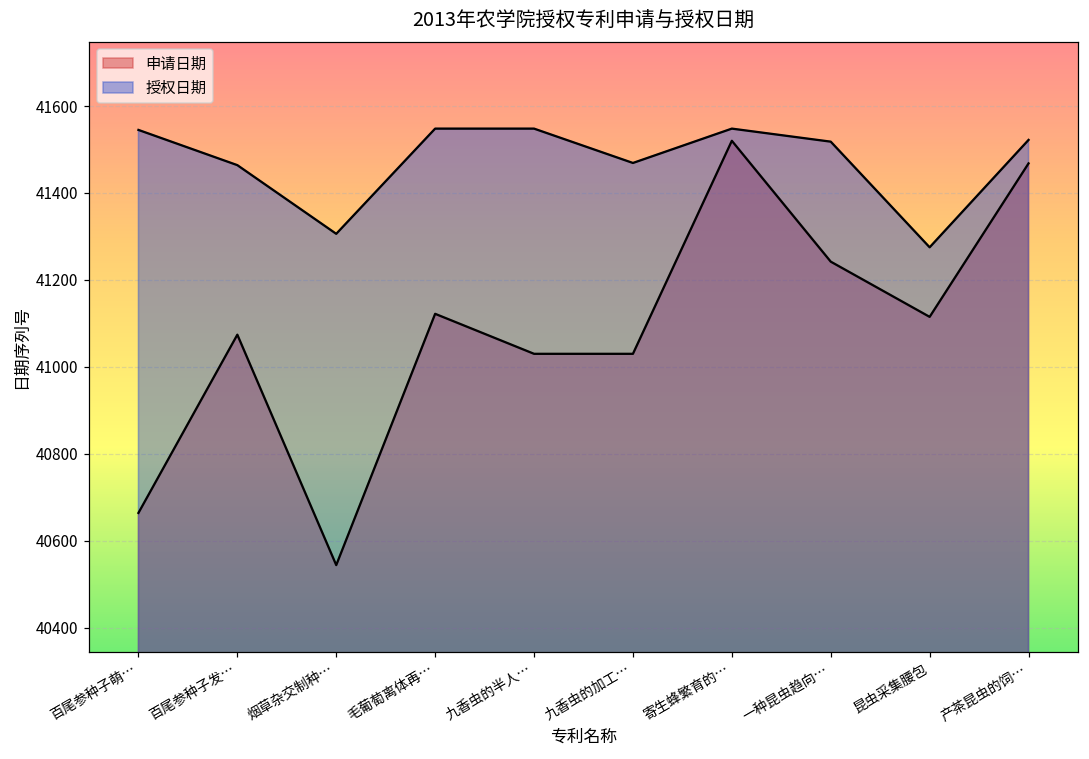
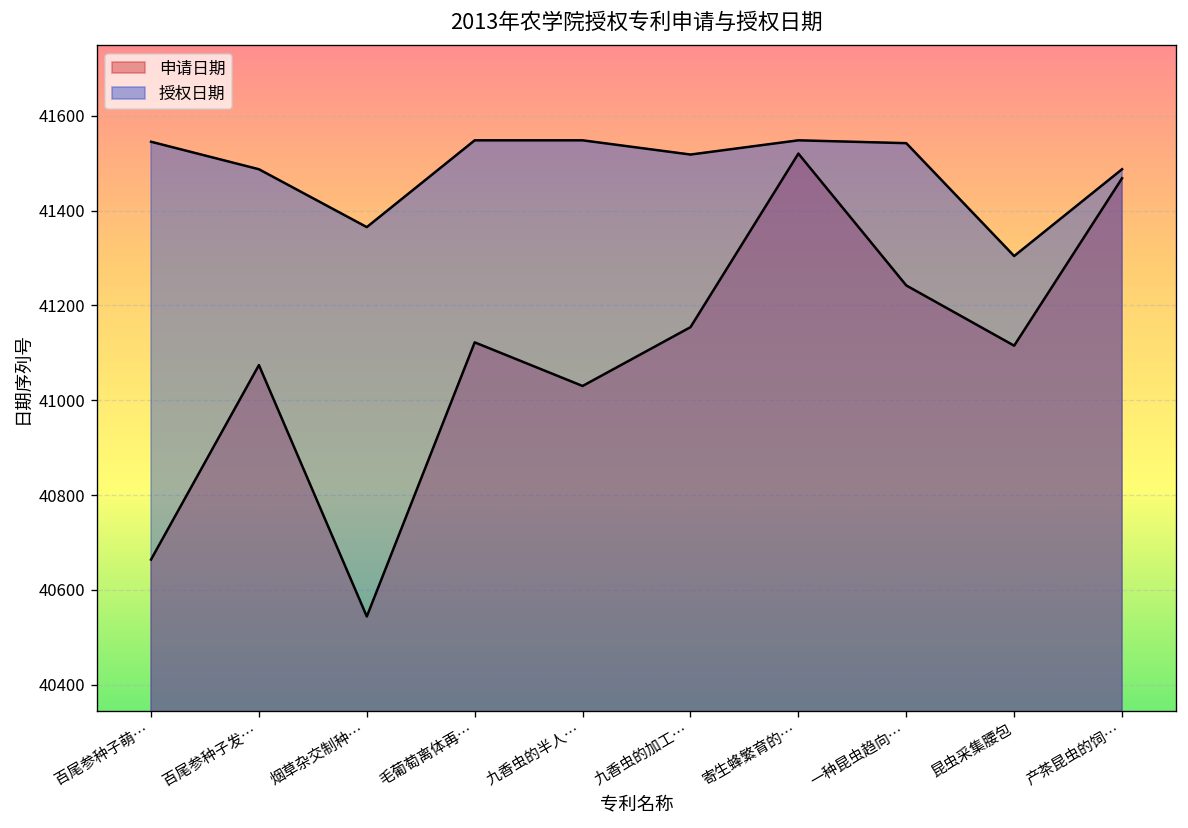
授权日期, 百尾参种子发…: 41460 -> 41490
授权日期, 烟草杂交制种…: 41310 -> 41370
申请日期, 九香虫的加工…: 41030 -> 41150
授权日期, 九香虫的加工…: 41470 -> 41520
授权日期, 一种昆虫趋向…: 41520 -> 41540
授权日期, 昆虫采集腰包: 41280 -> 41300
授权日期, 产茶昆虫的饲…: 41520 -> 41490
